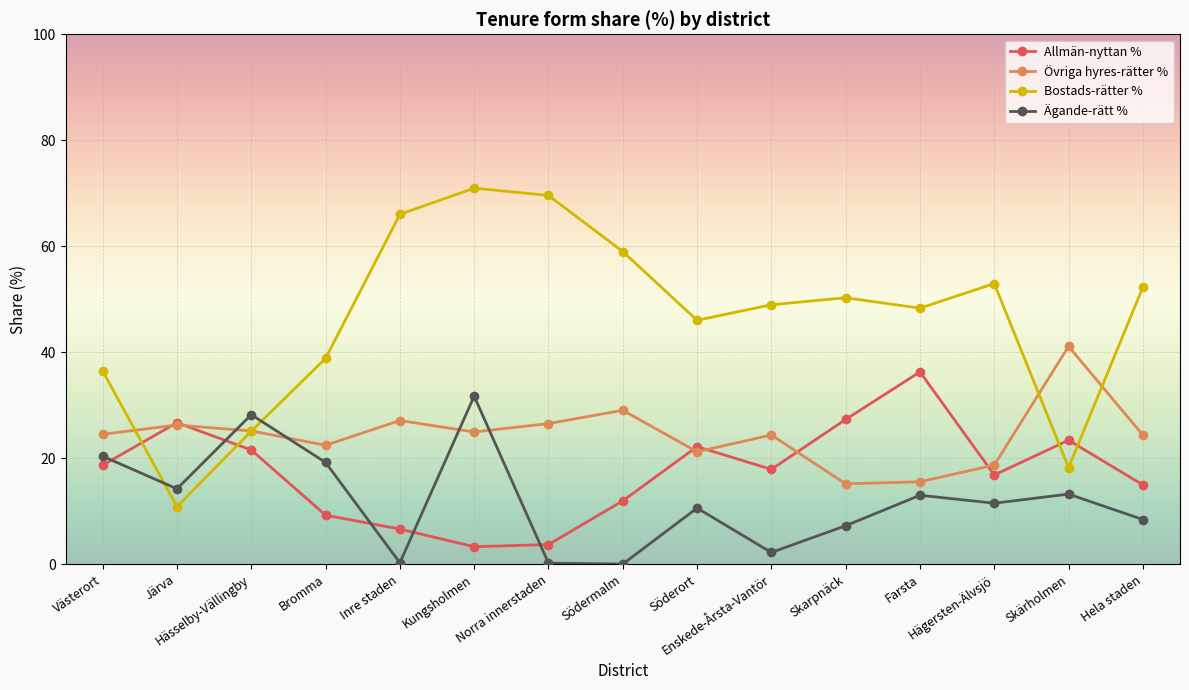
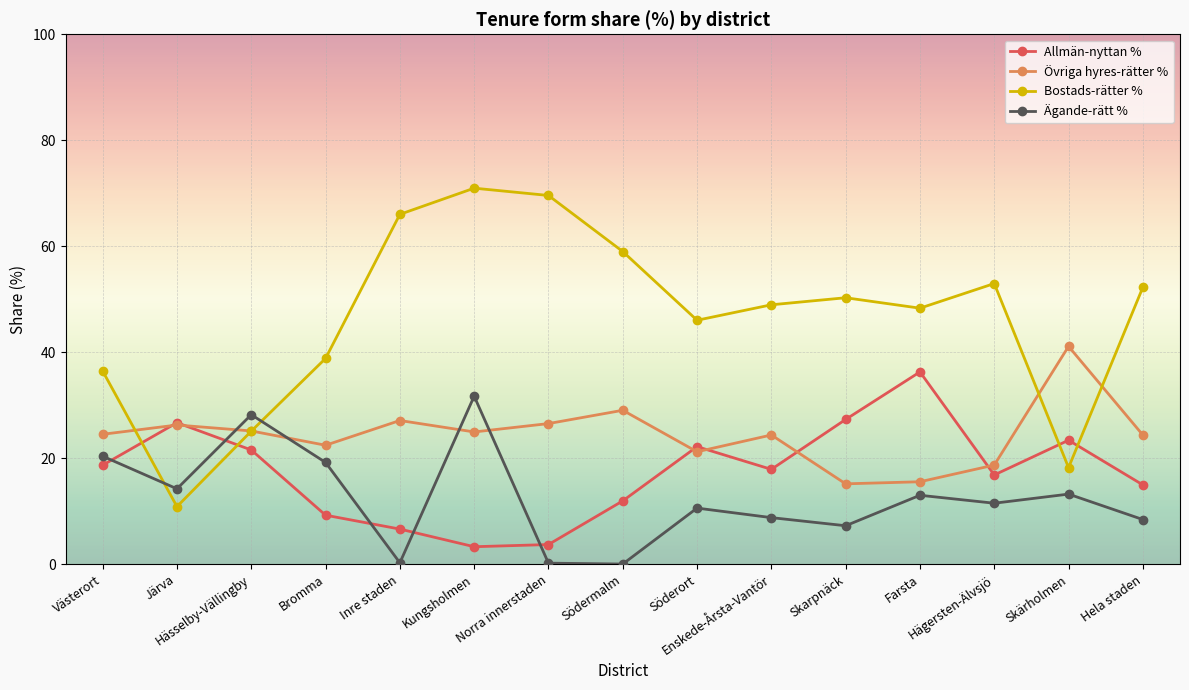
Ägande-rätt %, Enskede-Årsta-Vantör: 2 -> 9
